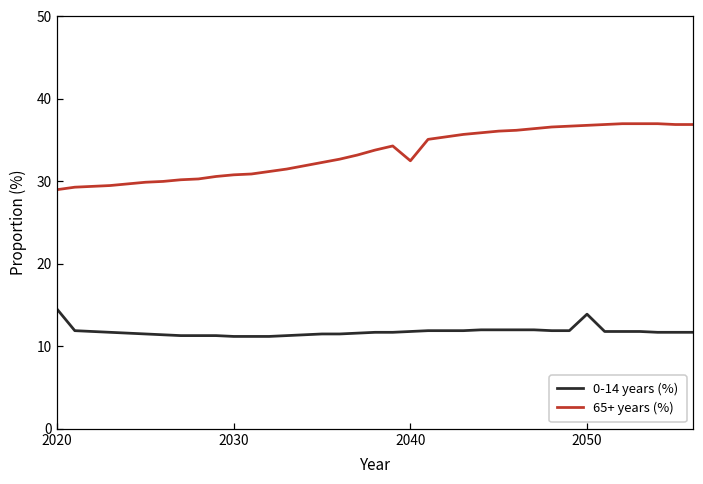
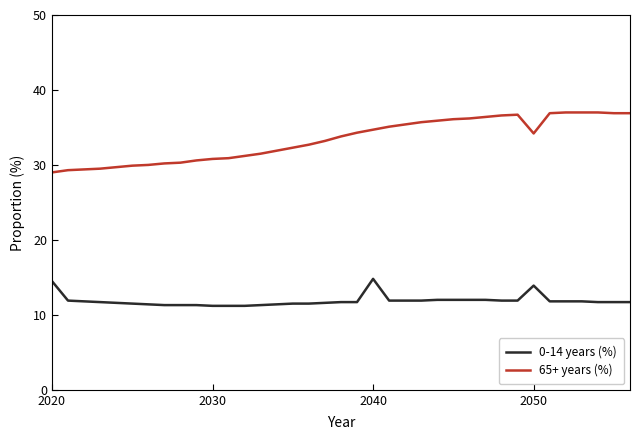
0-14 years (%), 2040: 12 -> 15
65+ years (%), 2040: 33 -> 35
65+ years (%), 2050: 37 -> 34
